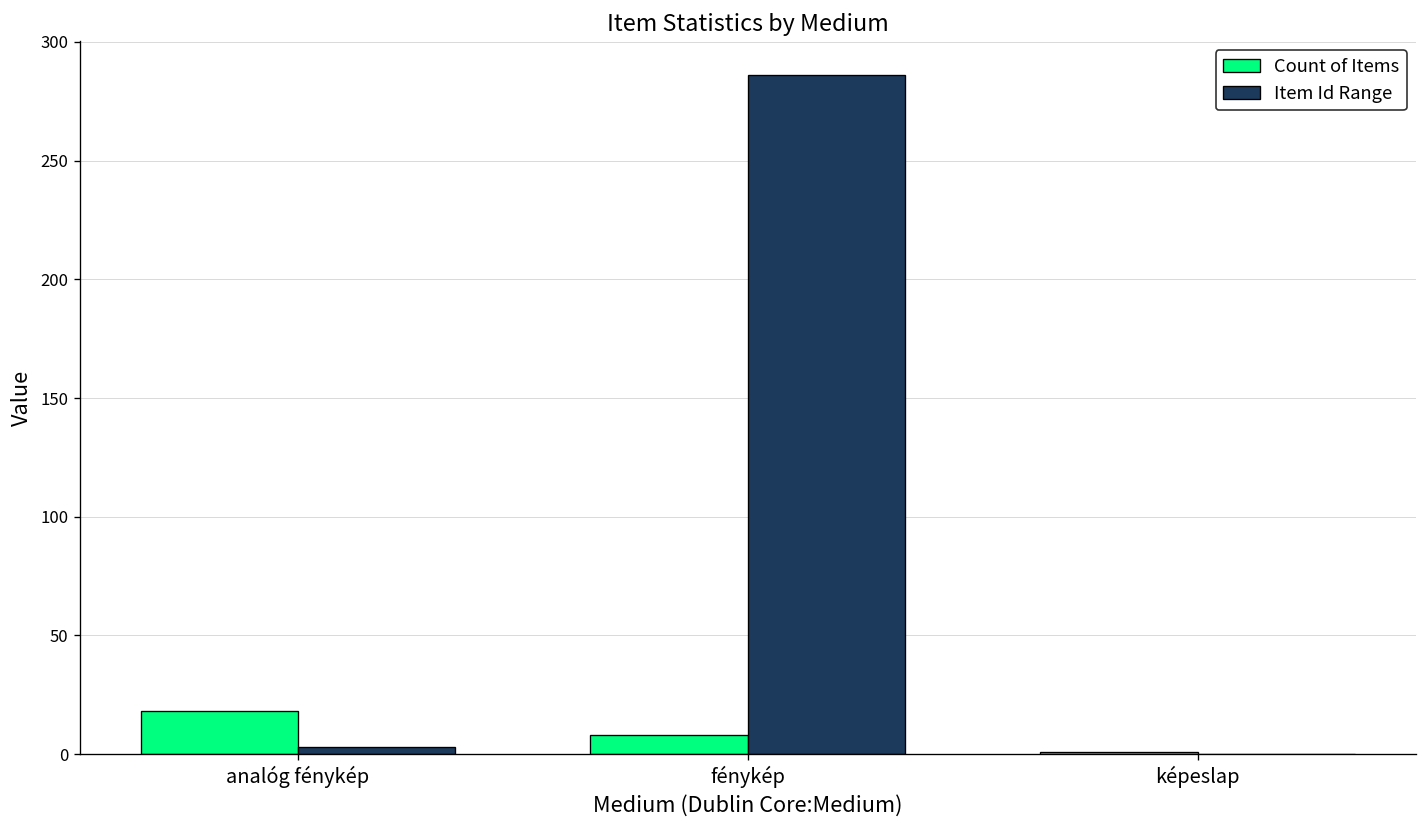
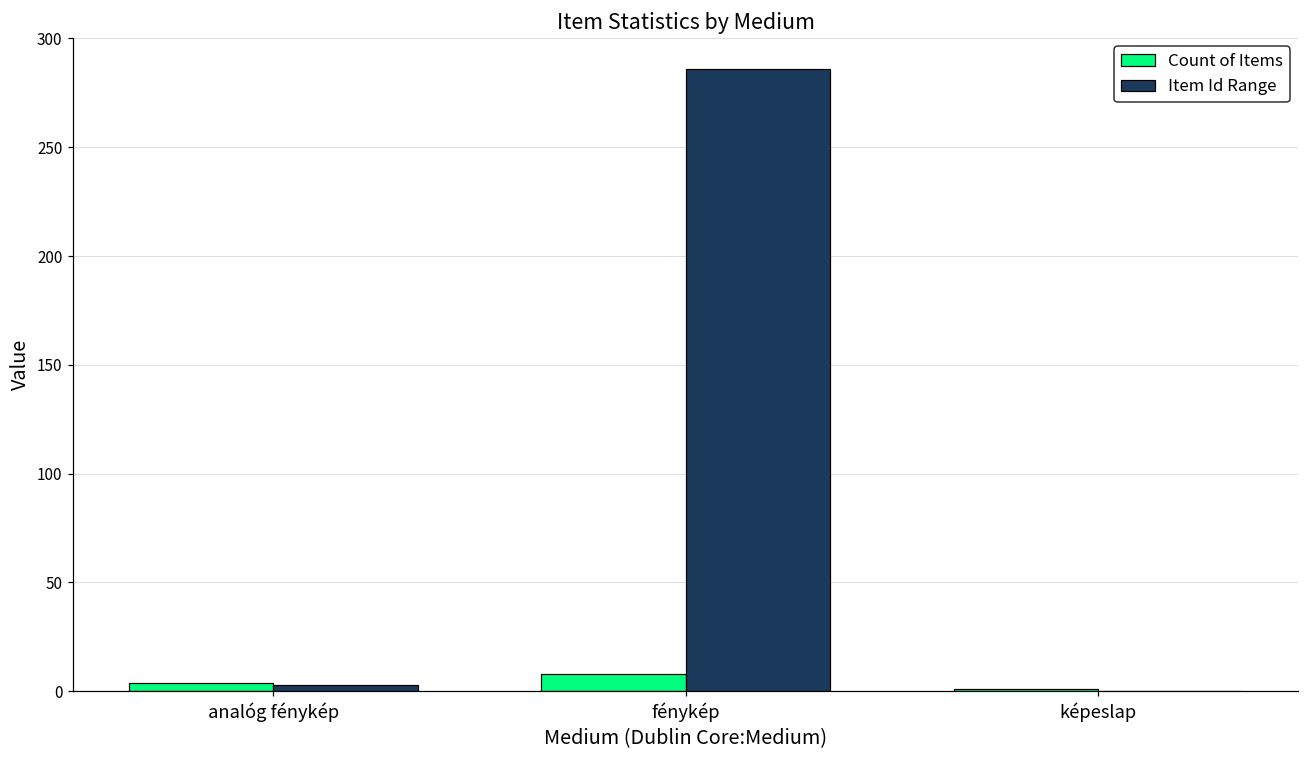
Count of Items, analóg fénykép: 18 -> 4
